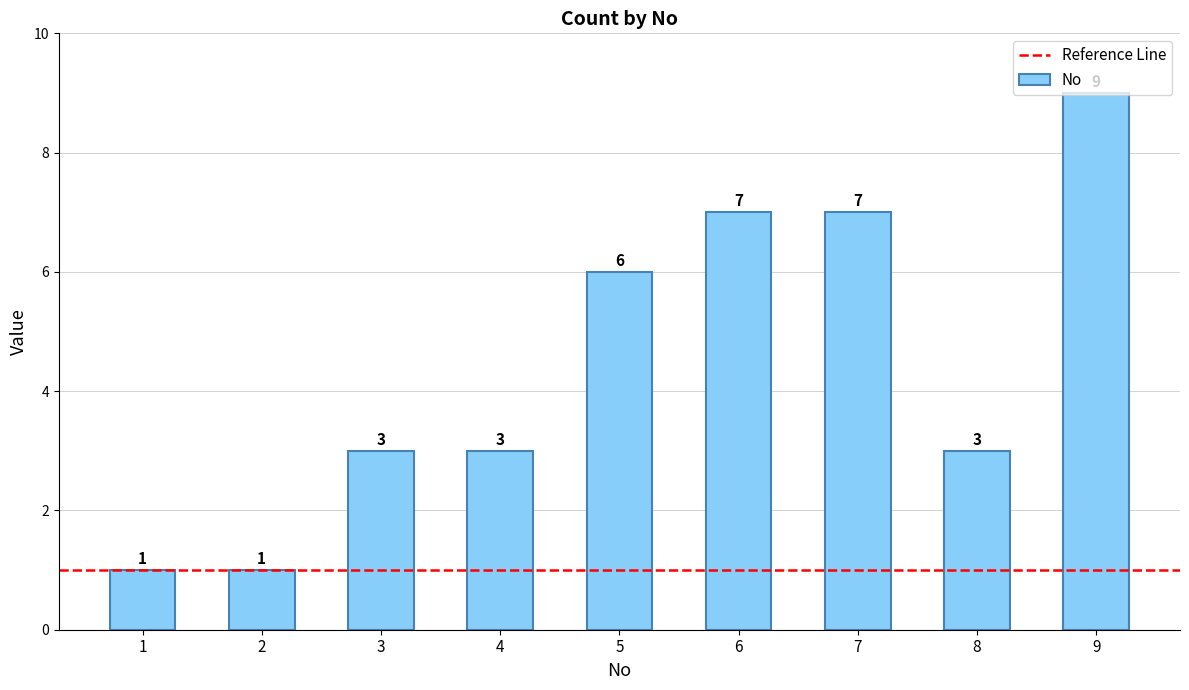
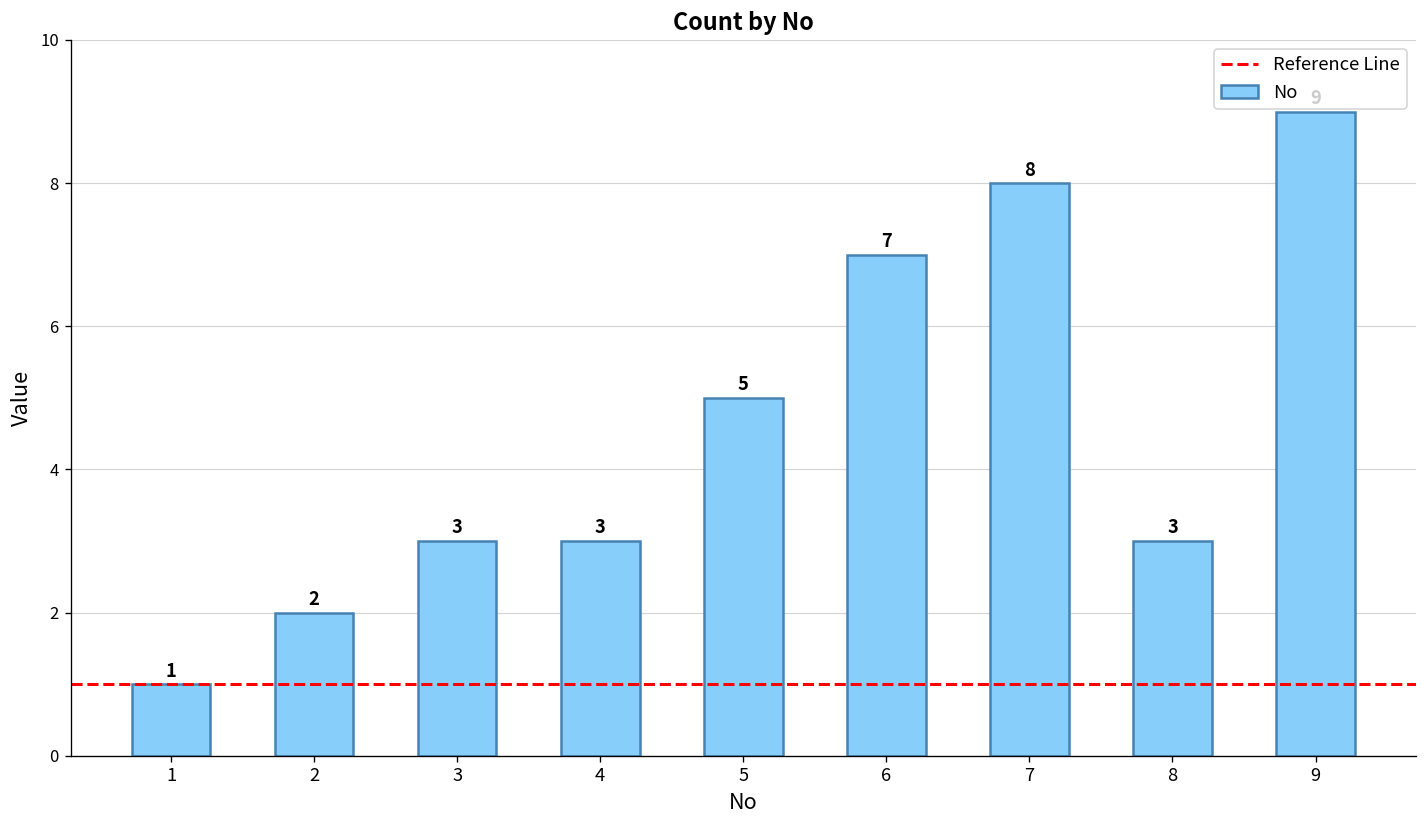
2: 1 -> 2
5: 6 -> 5
7: 7 -> 8
